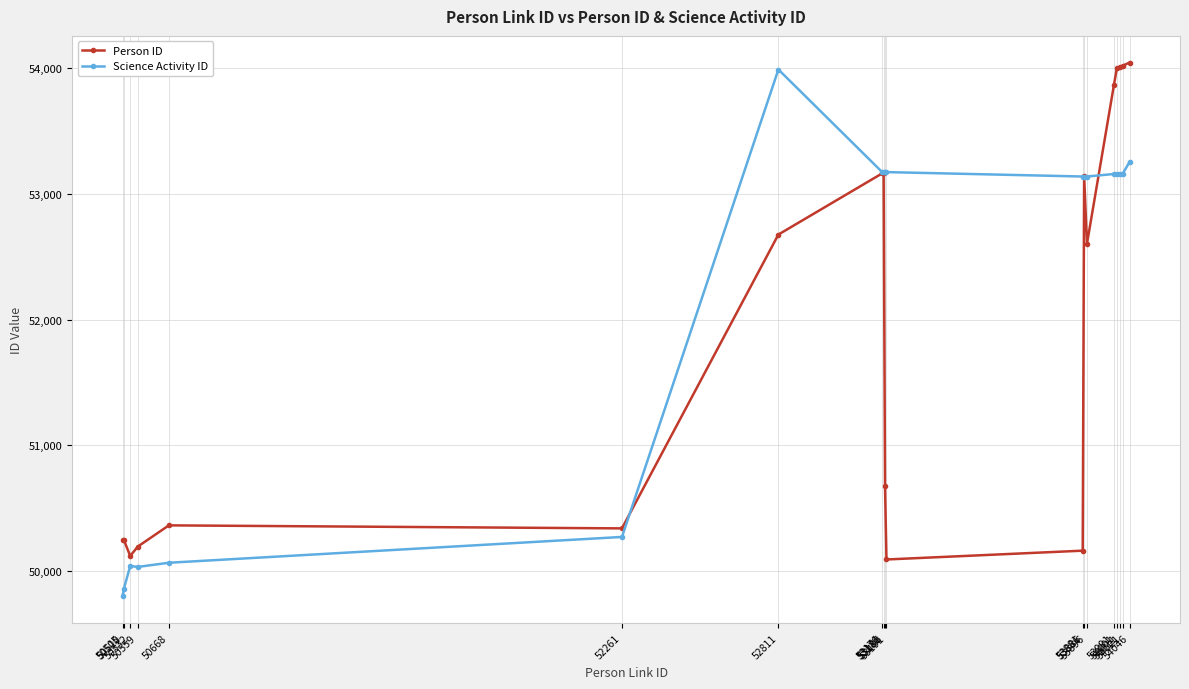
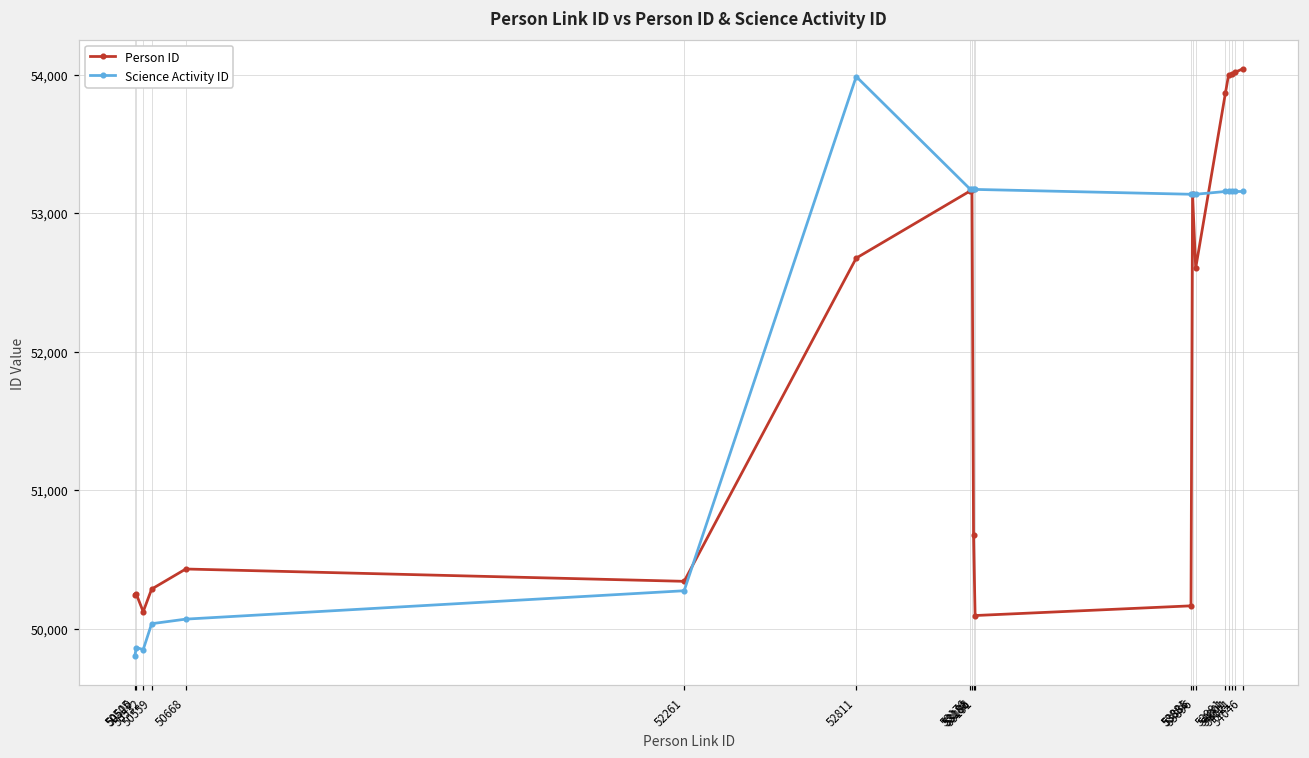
Science Activity ID, 50532: 50,040 -> 49,850
Person ID, 50559: 50,200 -> 50,290
Person ID, 50668: 50,370 -> 50,430
Science Activity ID, 54046: 53,250 -> 53,160
